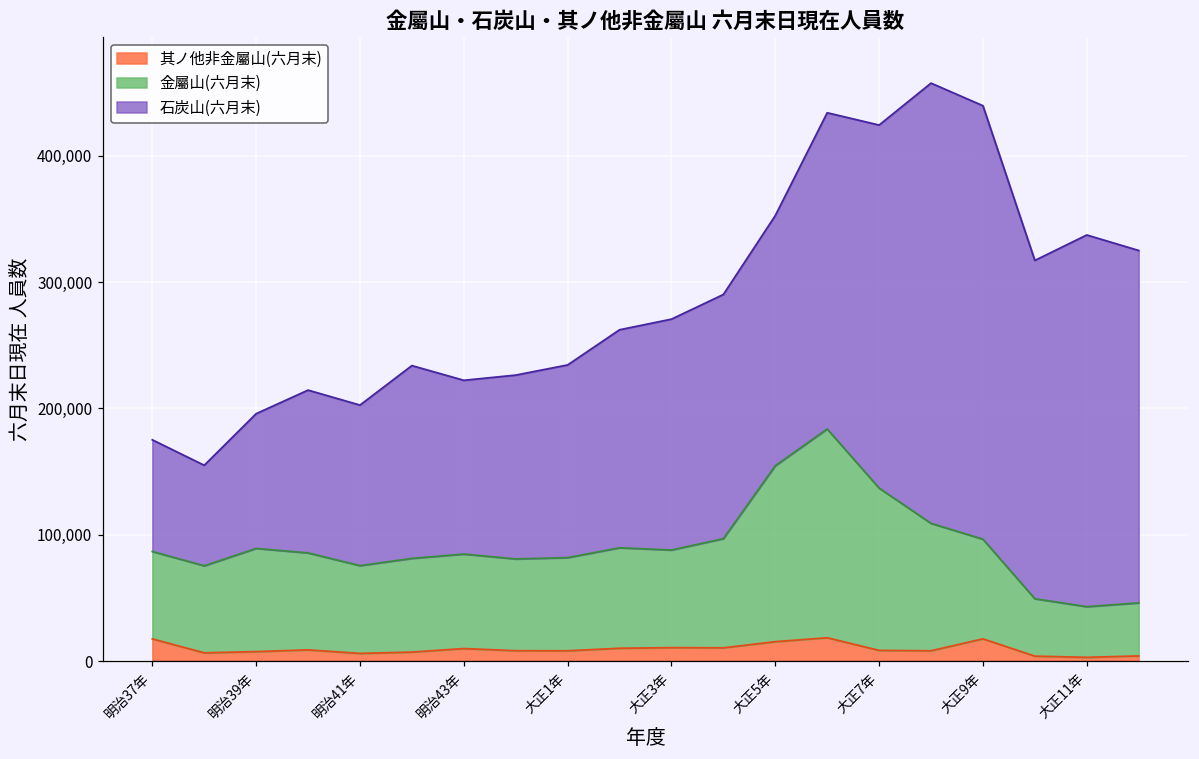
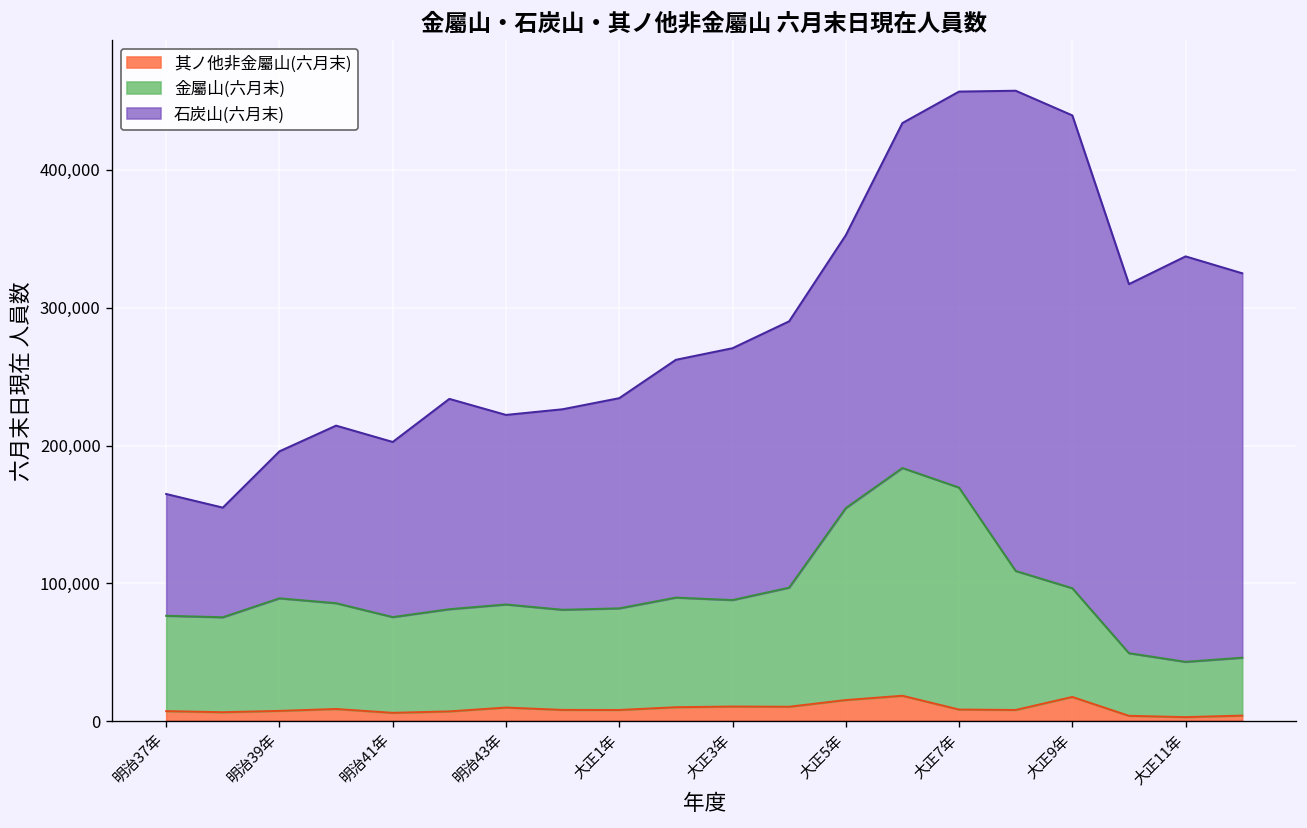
其ノ他非金屬山(六月末), 明治37年: 18,000 -> 7,000
金屬山(六月末), 大正7年: 128,000 -> 161,000
